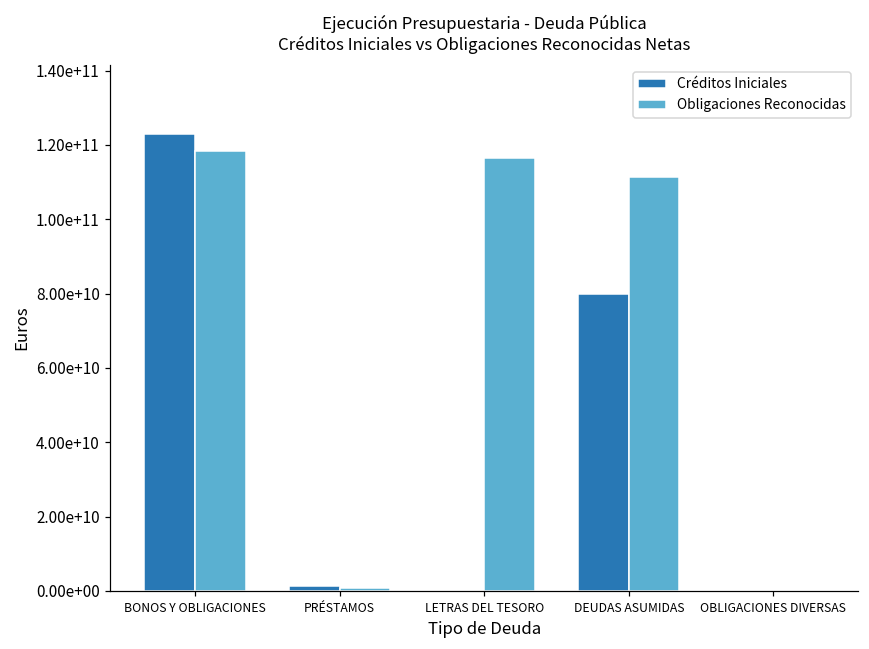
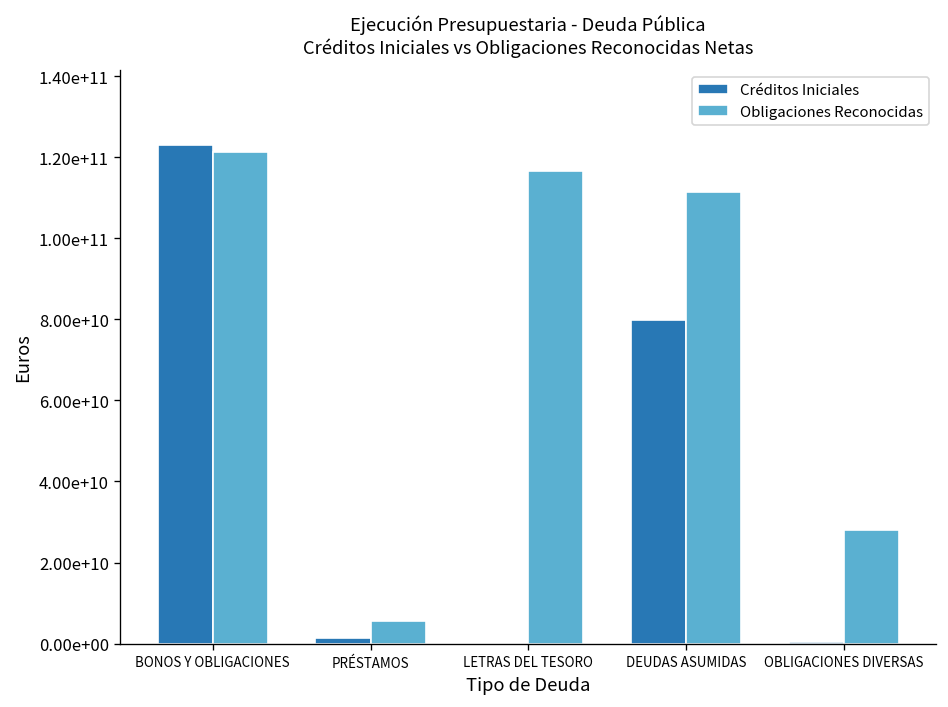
Obligaciones Reconocidas, BONOS Y OBLIGACIONES: 118000000000 -> 121000000000
Obligaciones Reconocidas, PRÉSTAMOS: 1000000000 -> 6000000000
Obligaciones Reconocidas, OBLIGACIONES DIVERSAS: 0 -> 28000000000
